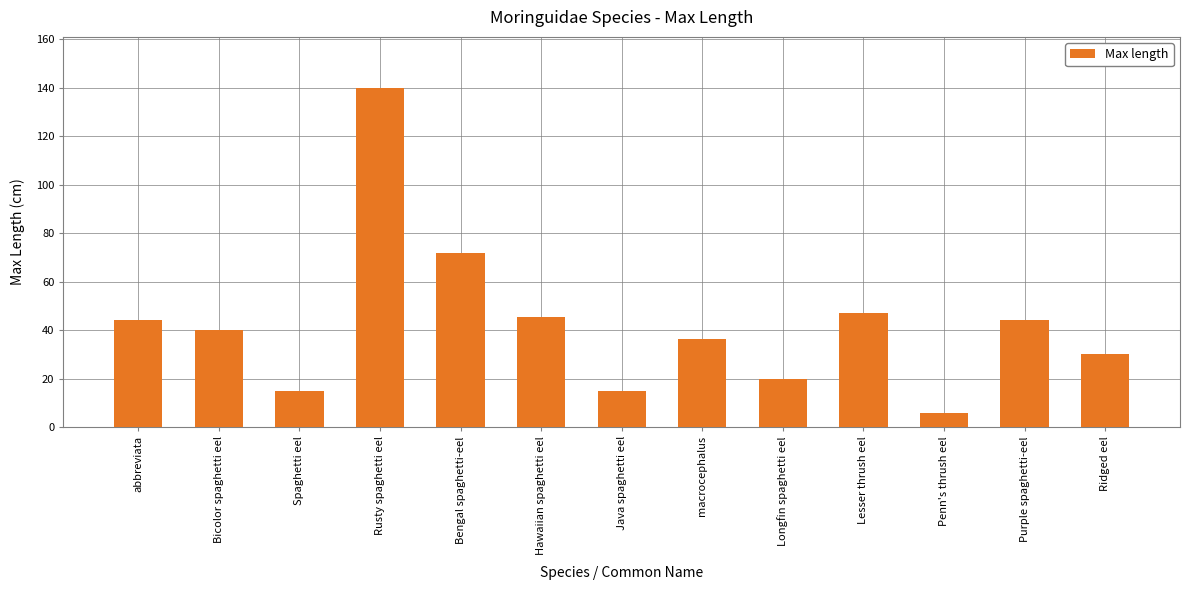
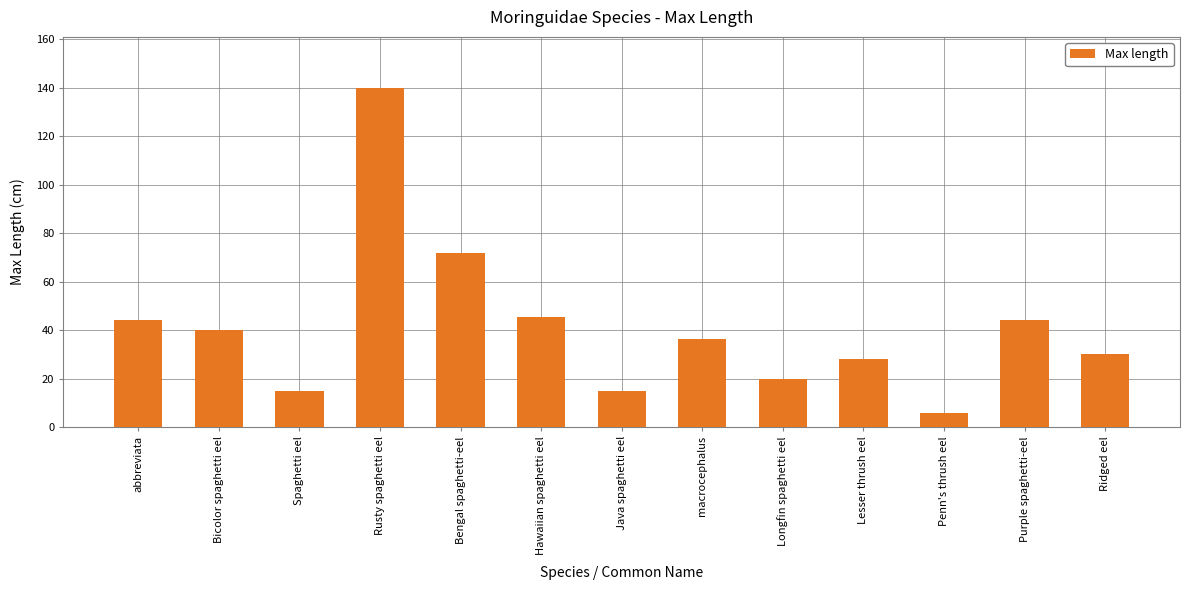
Lesser thrush eel: 47 -> 28
